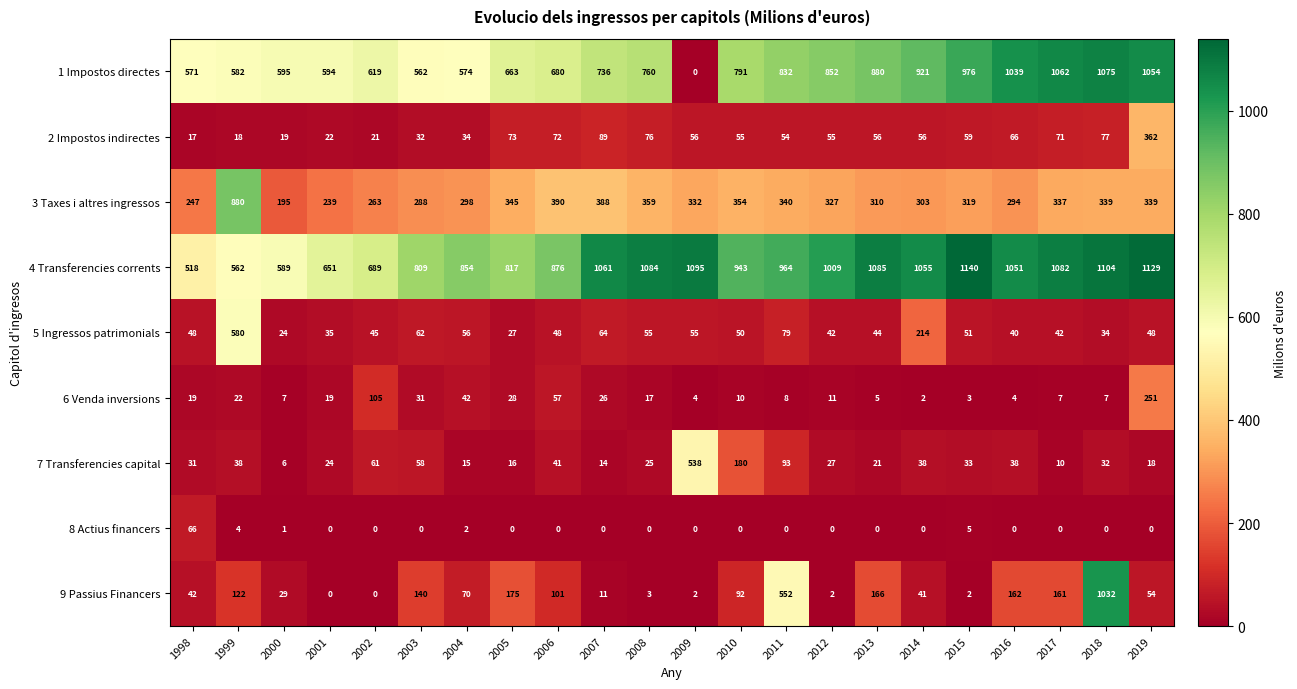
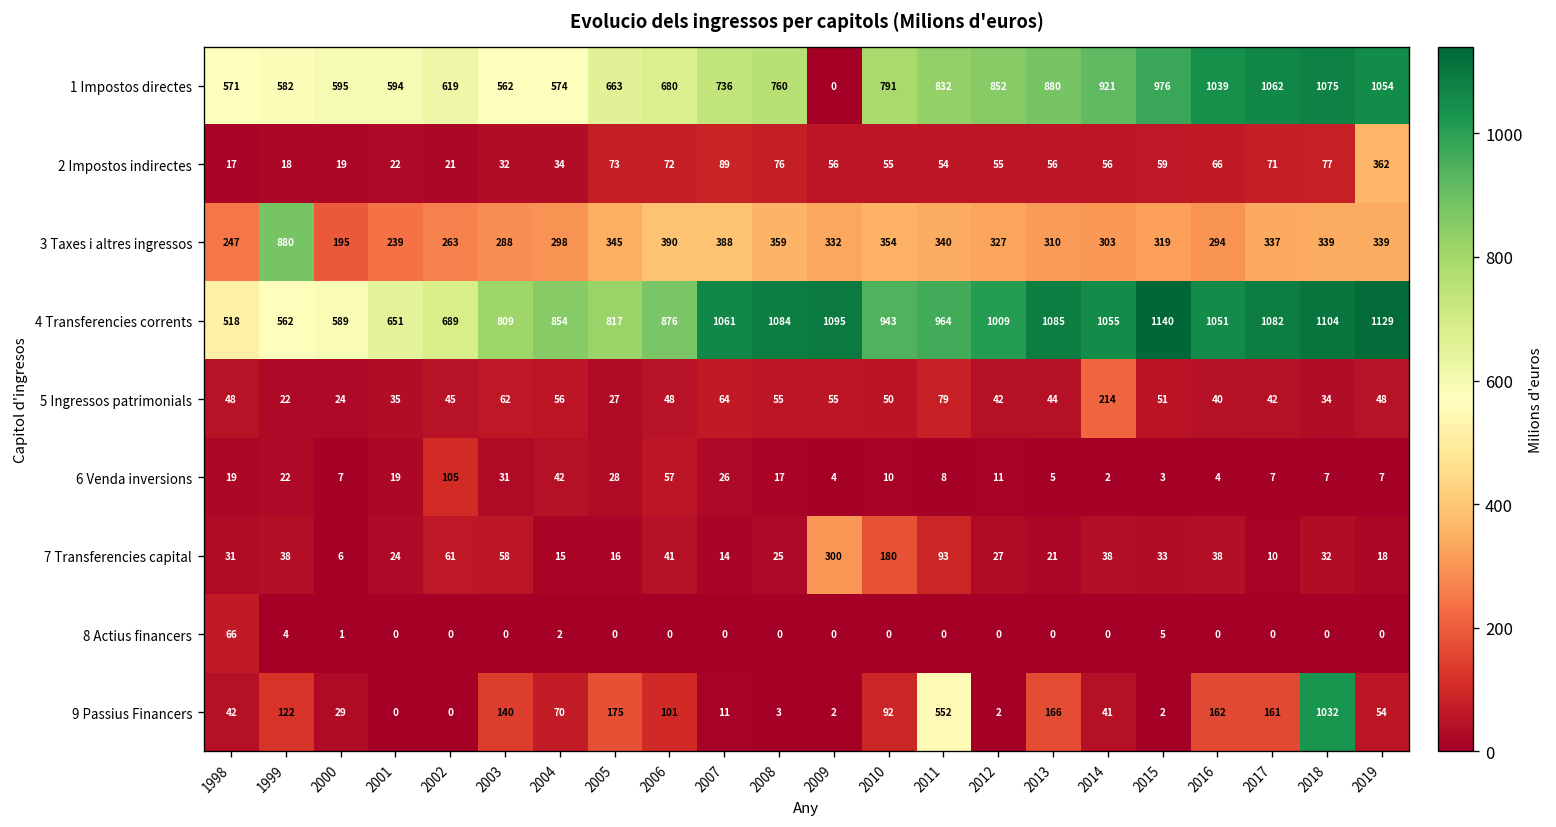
5 Ingressos patrimonials, 1999: 580 -> 22
6 Venda inversions, 2019: 251 -> 7
7 Transferencies capital, 2009: 538 -> 300
